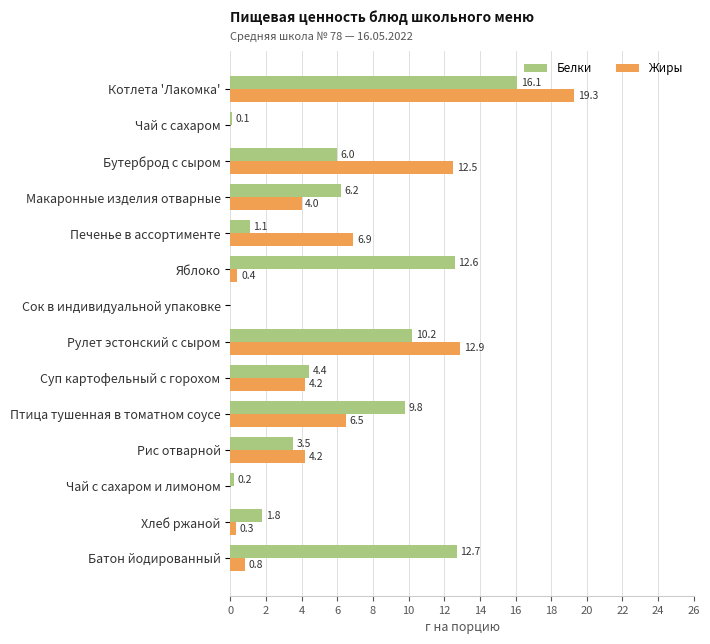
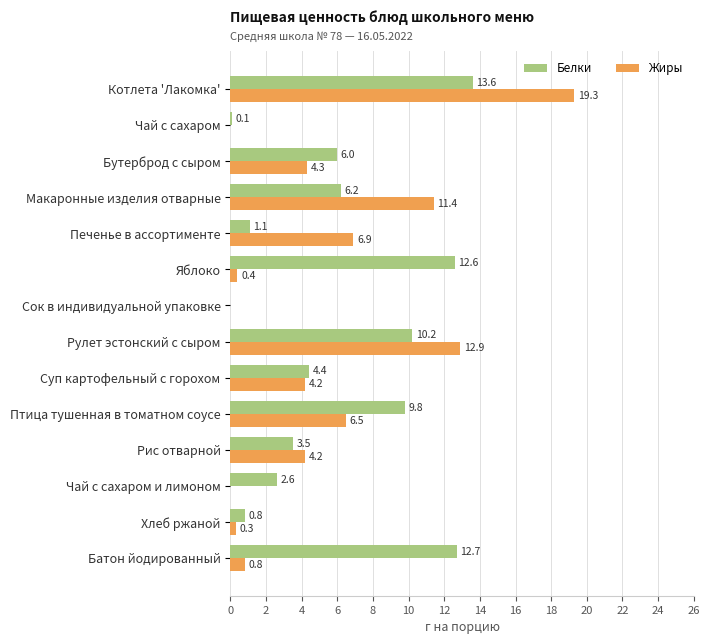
Белки, Котлета 'Лакомка': 16.1 -> 13.6
Жиры, Бутерброд с сыром: 12.5 -> 4.3
Жиры, Макаронные изделия отварные: 4.0 -> 11.4
Белки, Чай с сахаром и лимоном: 0.2 -> 2.6
Белки, Хлеб ржаной: 1.8 -> 0.8
